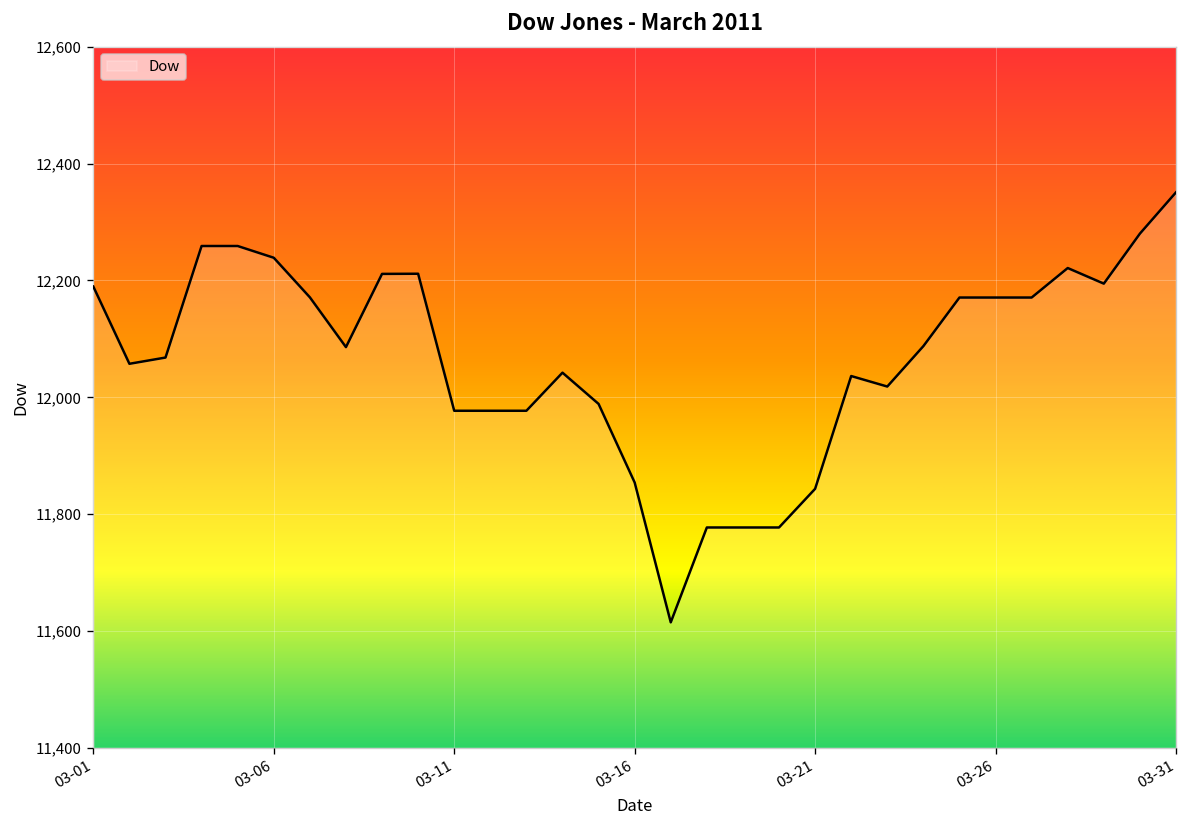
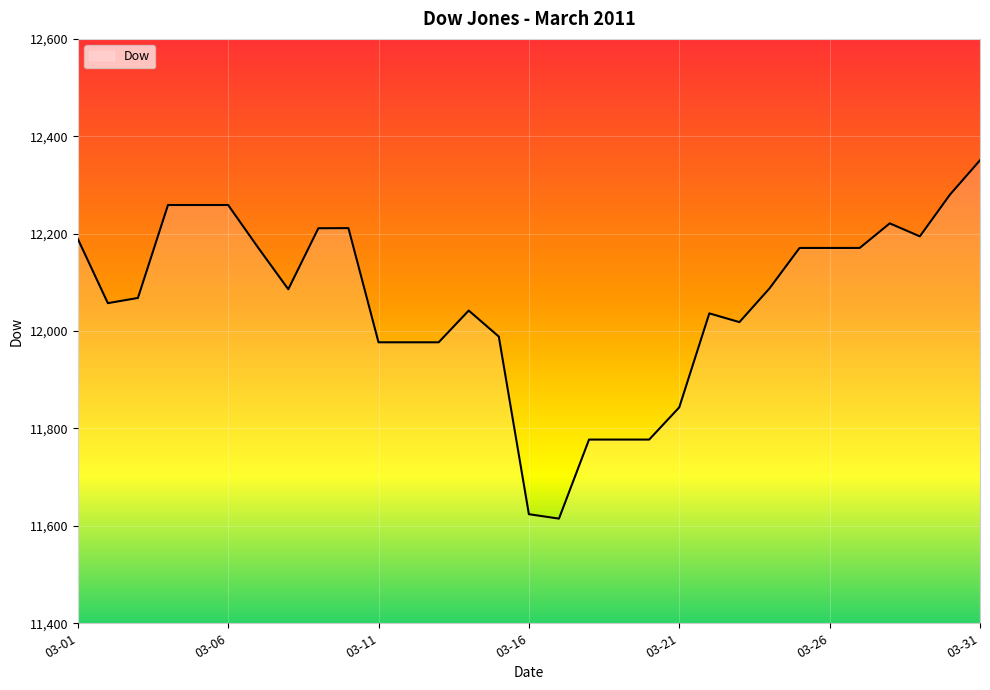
03-06: 12,240 -> 12,260
03-16: 11,850 -> 11,620
